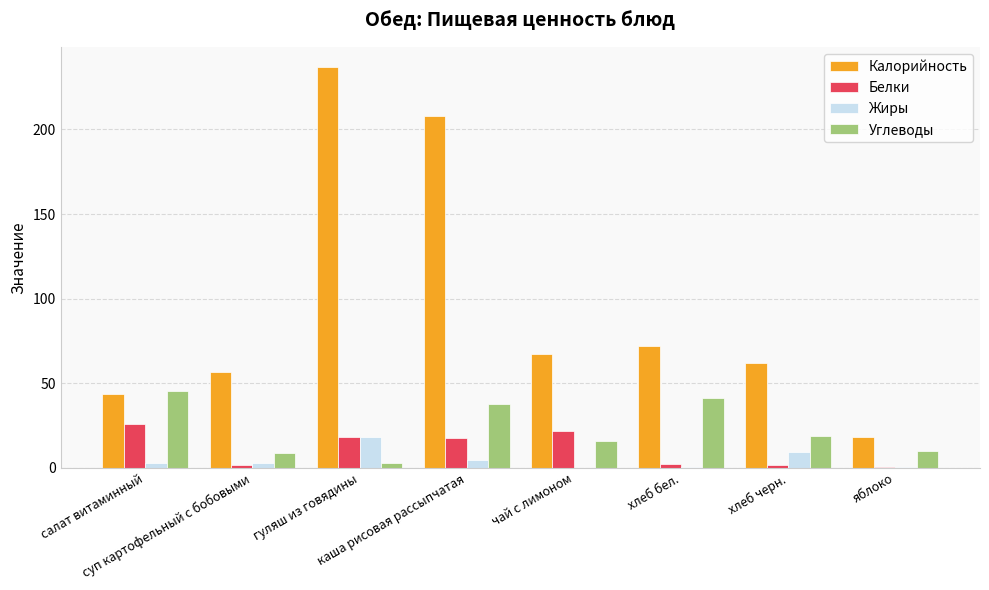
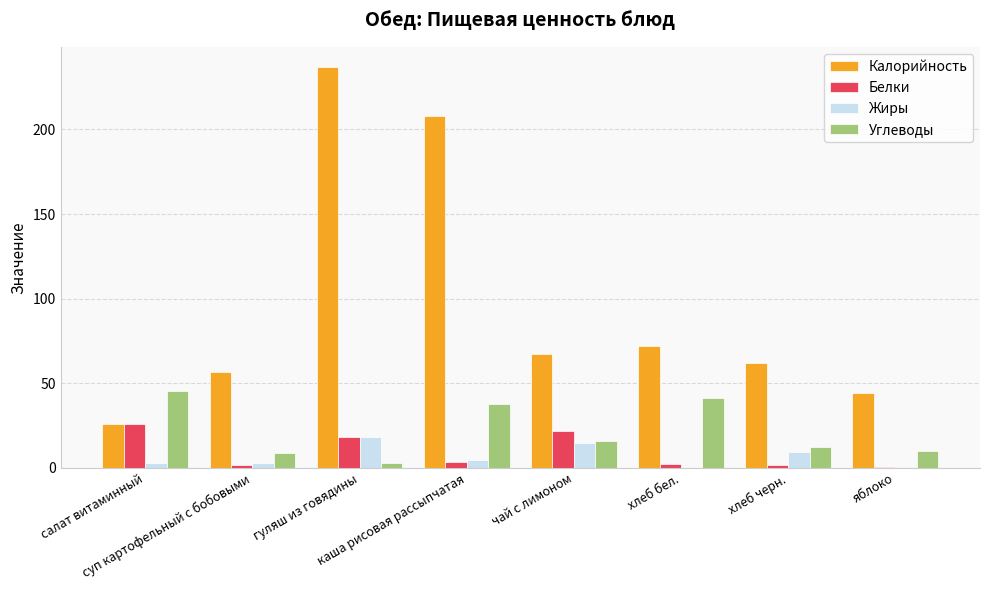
Калорийность, салат витаминный: 44 -> 26
Белки, каша рисовая рассыпчатая: 17 -> 4
Жиры, чай с лимоном: 0 -> 15
Углеводы, хлеб черн.: 19 -> 12
Калорийность, яблоко: 18 -> 44
